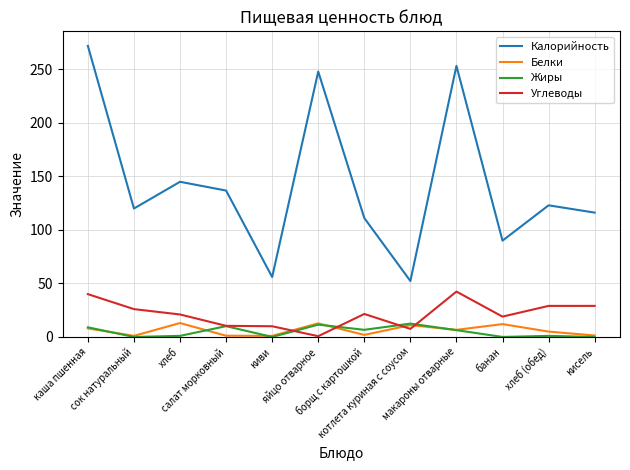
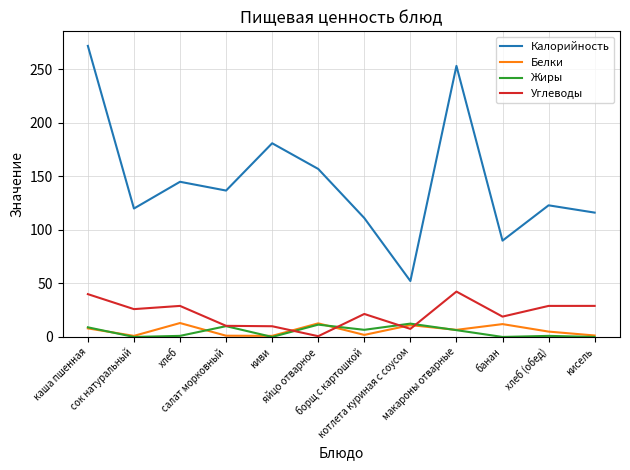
Углеводы, хлеб: 21 -> 29
Калорийность, киви: 56 -> 181
Калорийность, яйцо отварное: 248 -> 157
